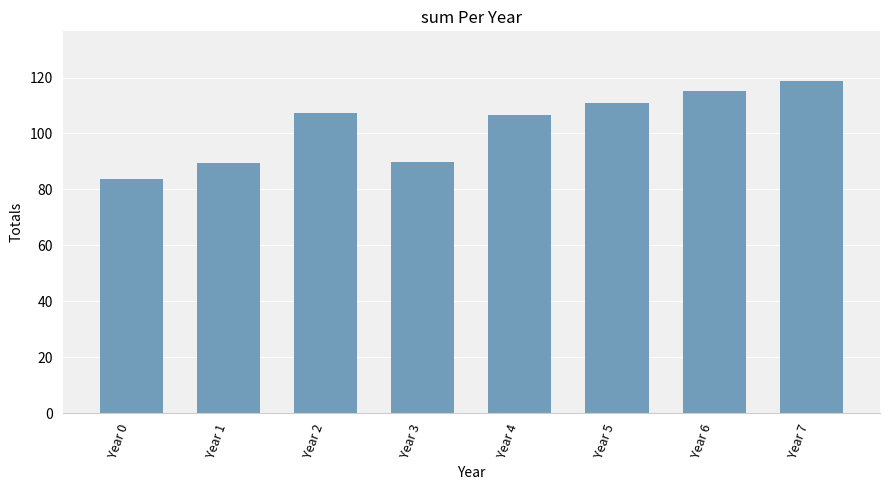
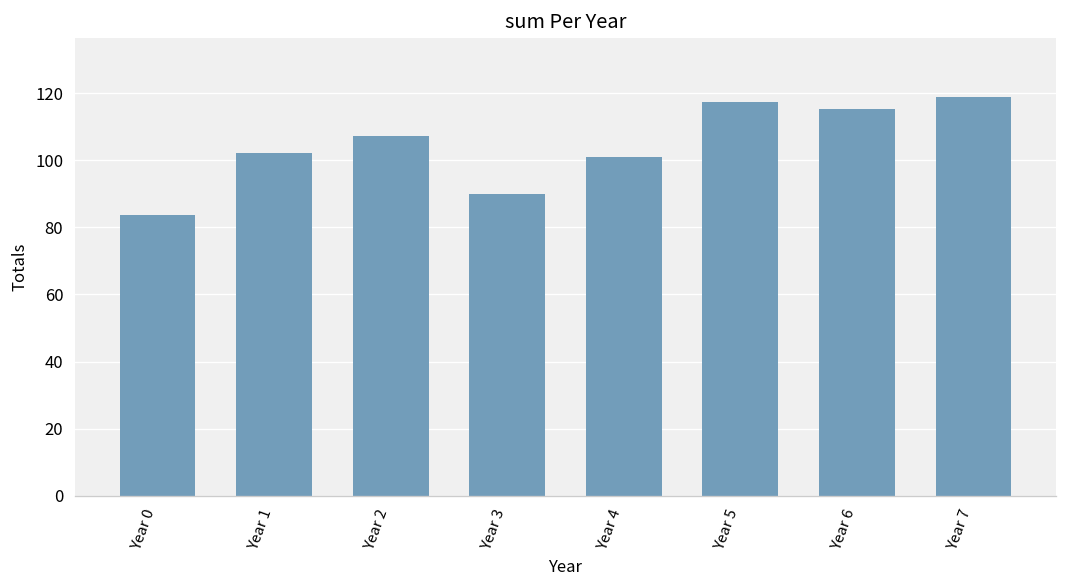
Year 1: 89 -> 102
Year 4: 107 -> 101
Year 5: 111 -> 117
